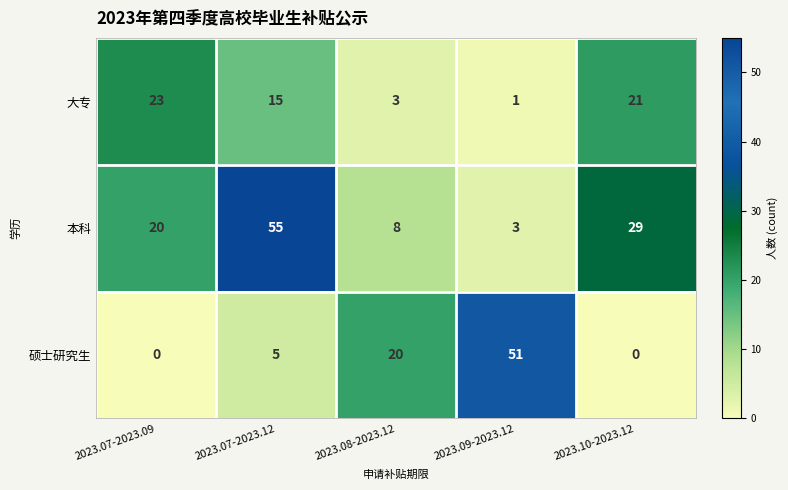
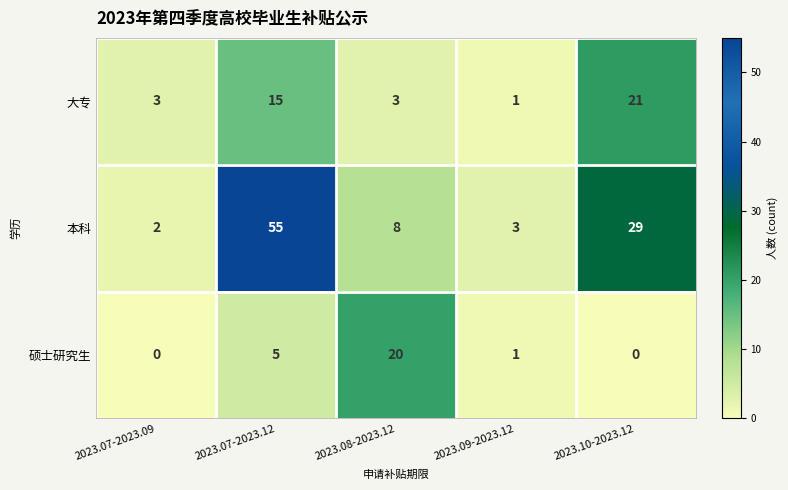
大专, 2023.07-2023.09: 23 -> 3
本科, 2023.07-2023.09: 20 -> 2
硕士研究生, 2023.09-2023.12: 51 -> 1
